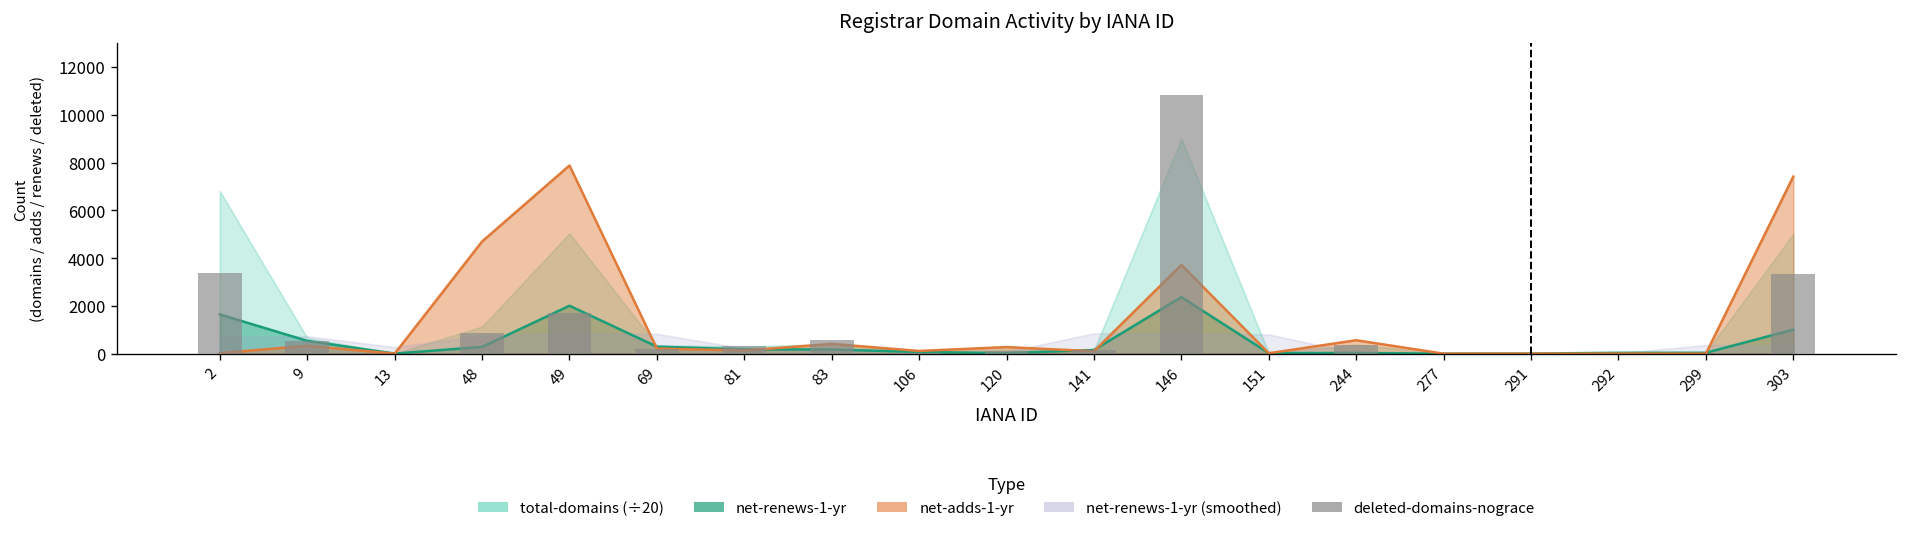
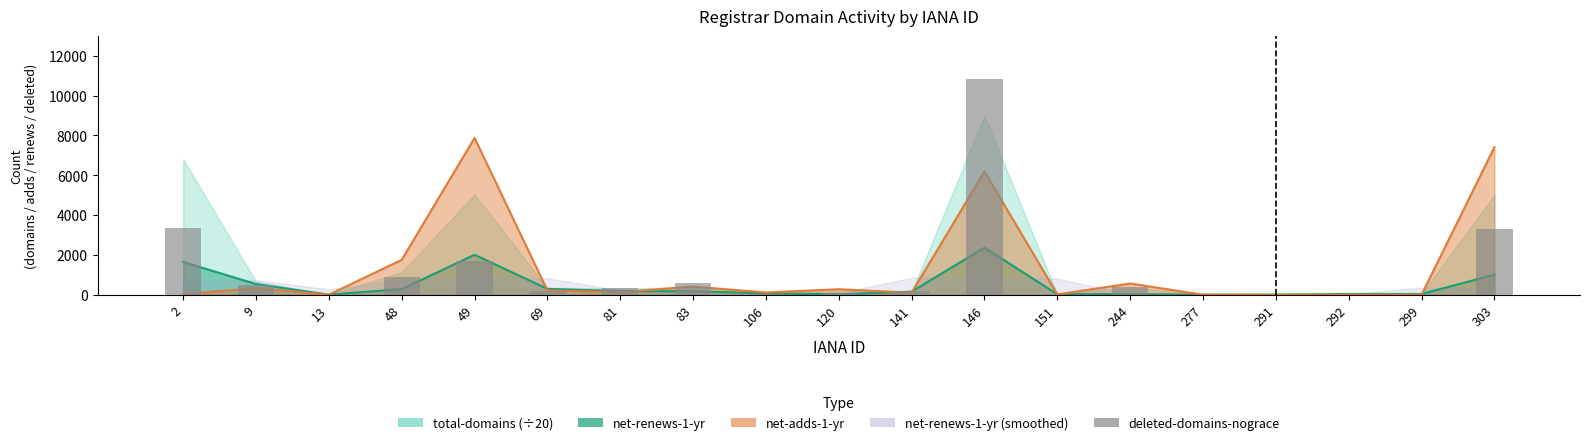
net-adds-1-yr, 48: 4700 -> 1800
net-adds-1-yr, 146: 3700 -> 6200
